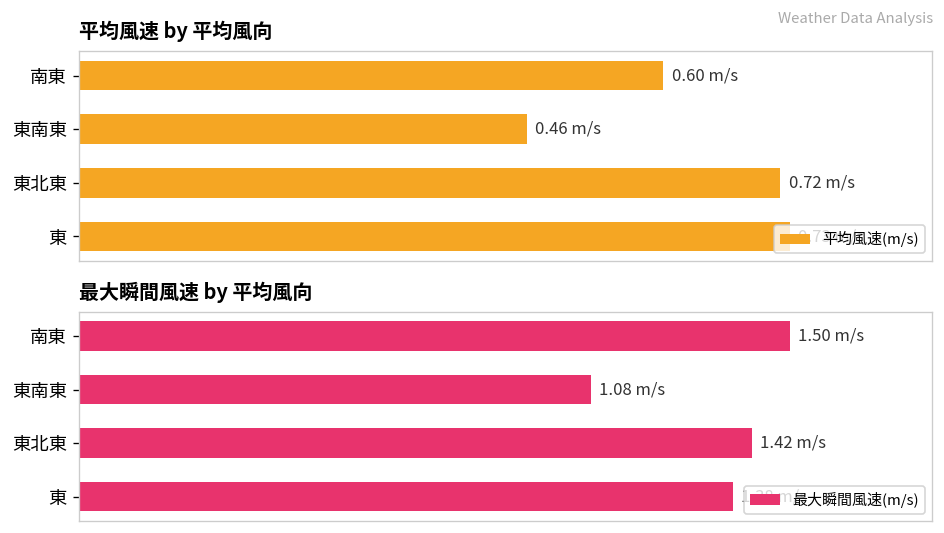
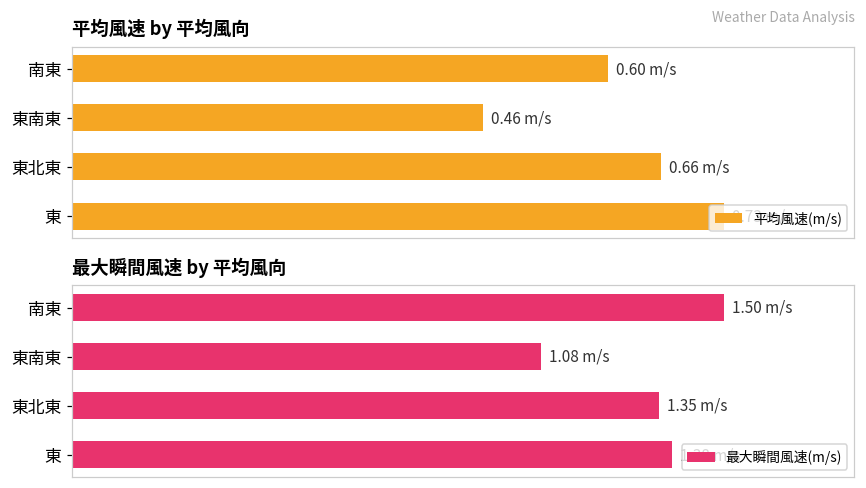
平均風速 by 平均風向, 東北東: 0.72 -> 0.66
最大瞬間風速 by 平均風向, 東北東: 1.42 -> 1.35
